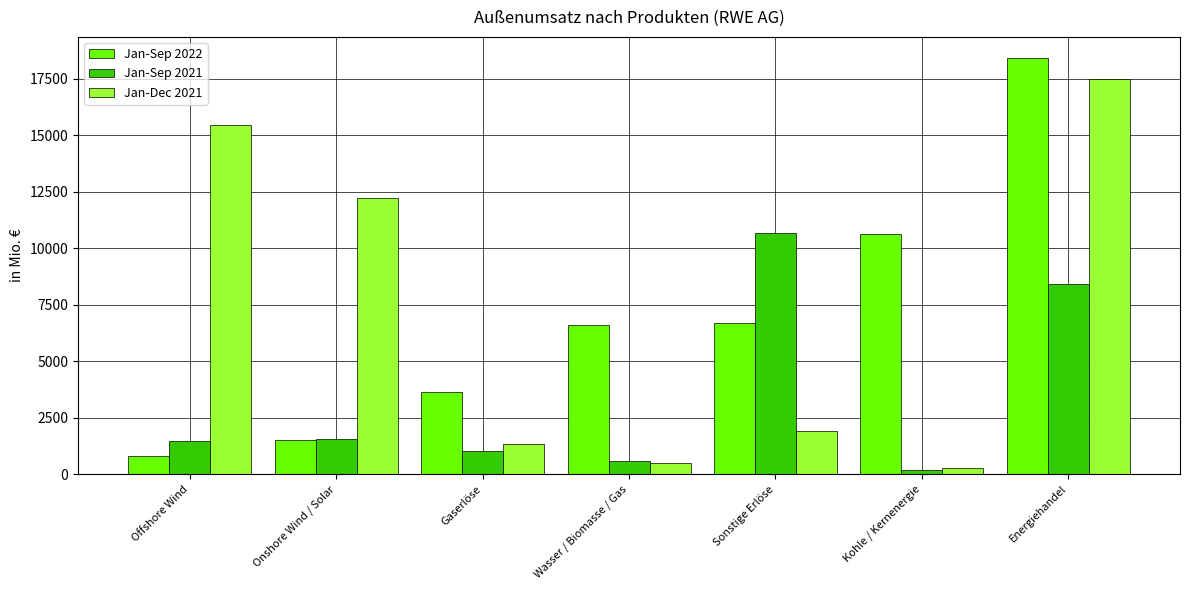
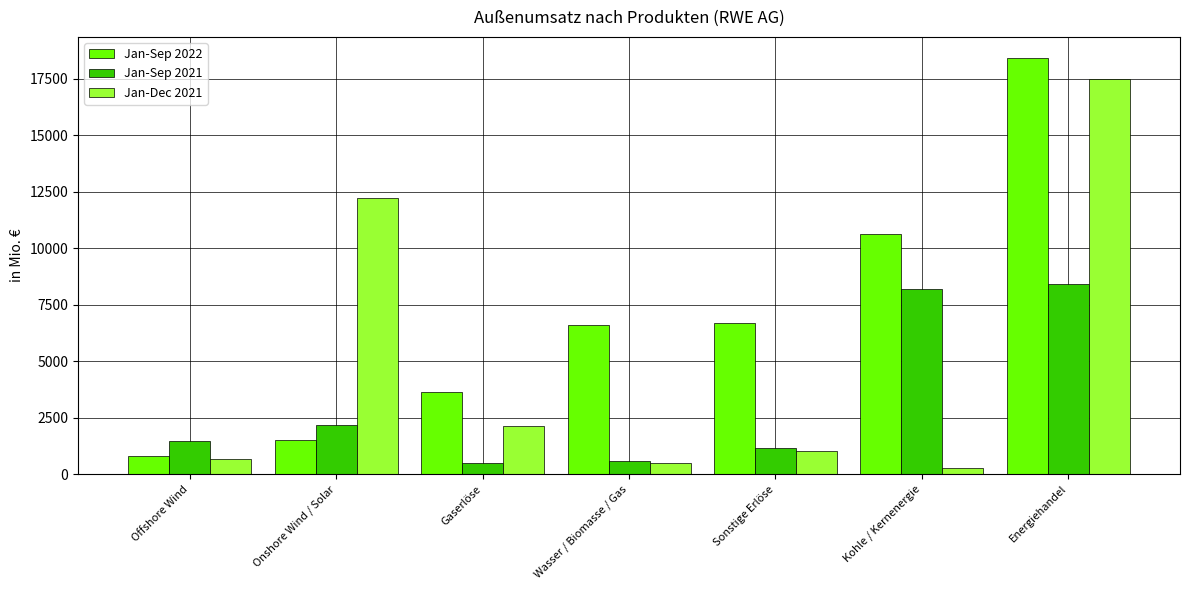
Jan-Dec 2021, Offshore Wind: 15500 -> 700
Jan-Sep 2021, Onshore Wind / Solar: 1500 -> 2200
Jan-Sep 2021, Gaserlöse: 1000 -> 500
Jan-Dec 2021, Gaserlöse: 1300 -> 2100
Jan-Sep 2021, Sonstige Erlöse: 10700 -> 1100
Jan-Dec 2021, Sonstige Erlöse: 1900 -> 1000
Jan-Sep 2021, Kohle / Kernenergie: 200 -> 8200
